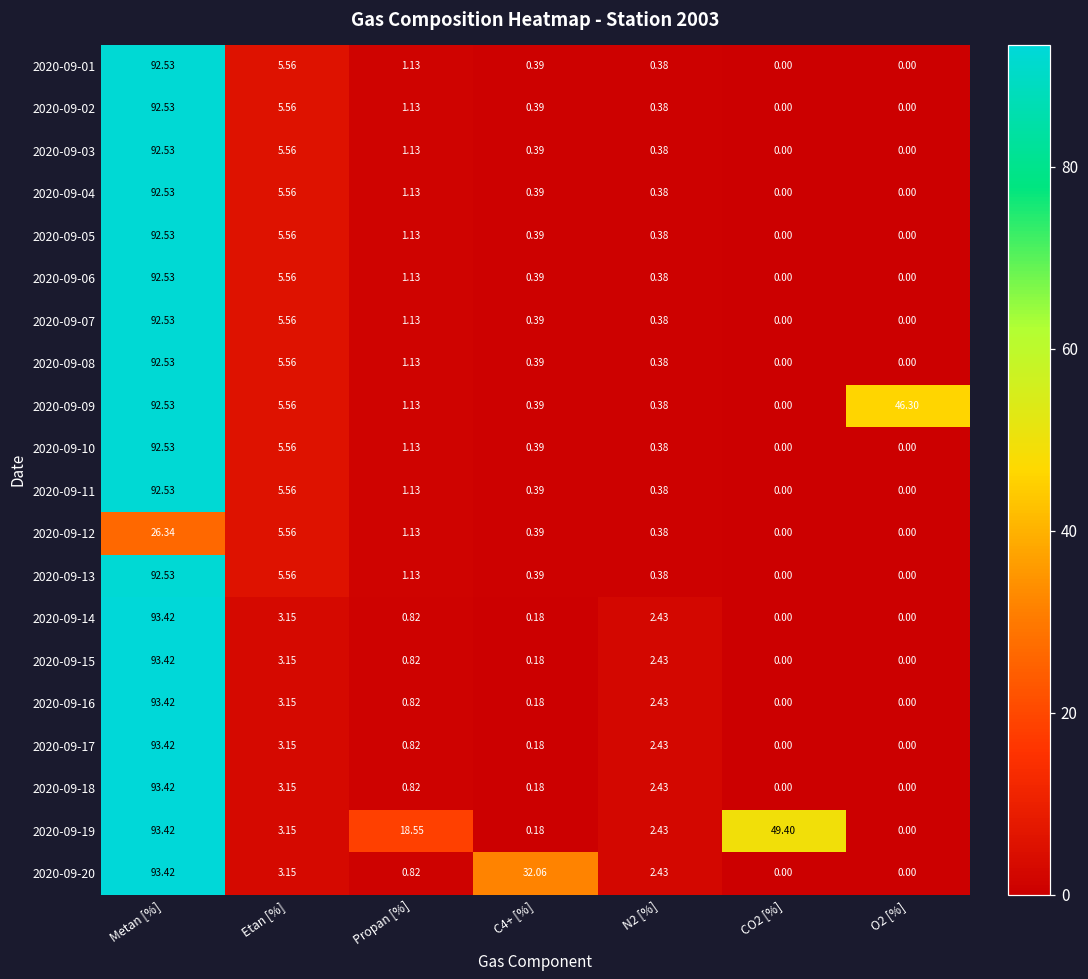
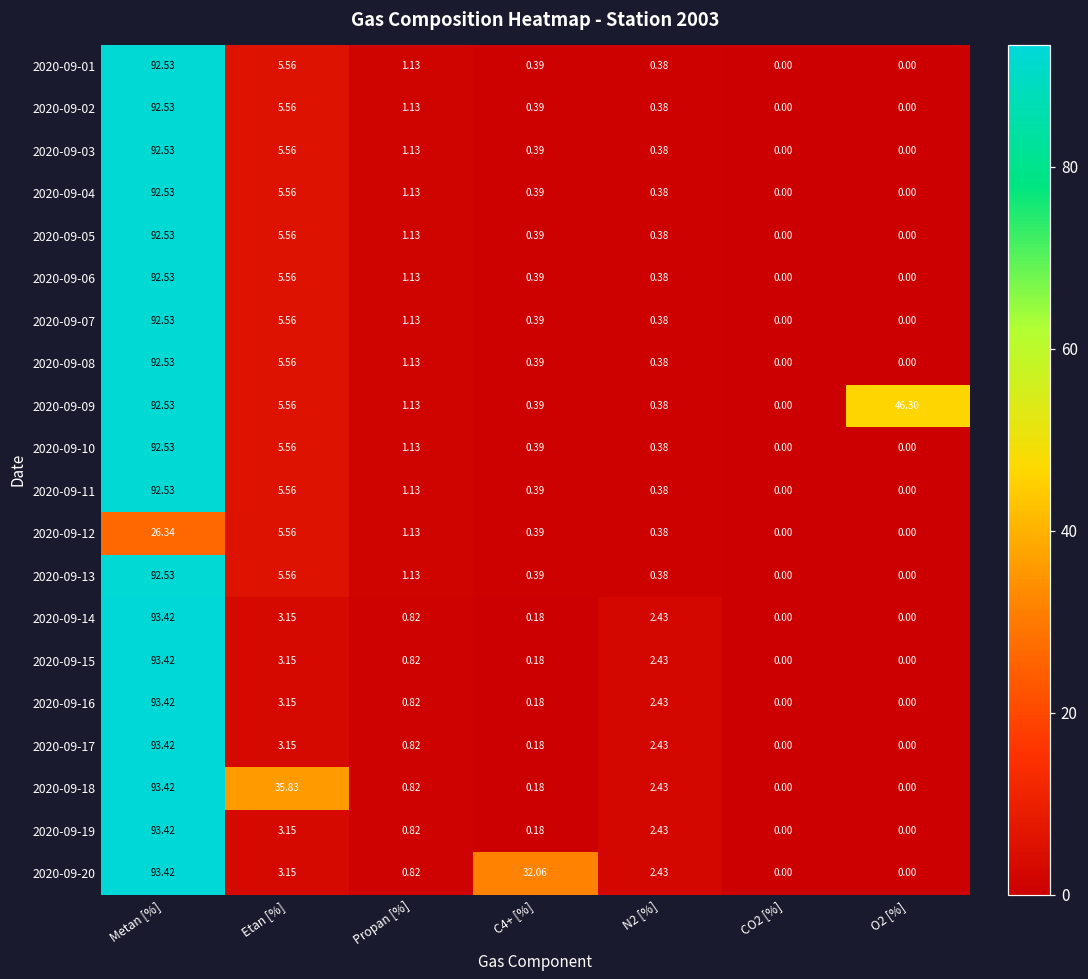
2020-09-18, Etan [%]: 3.15 -> 35.83
2020-09-19, Propan [%]: 18.55 -> 0.82
2020-09-19, CO2 [%]: 49.40 -> 0.00
